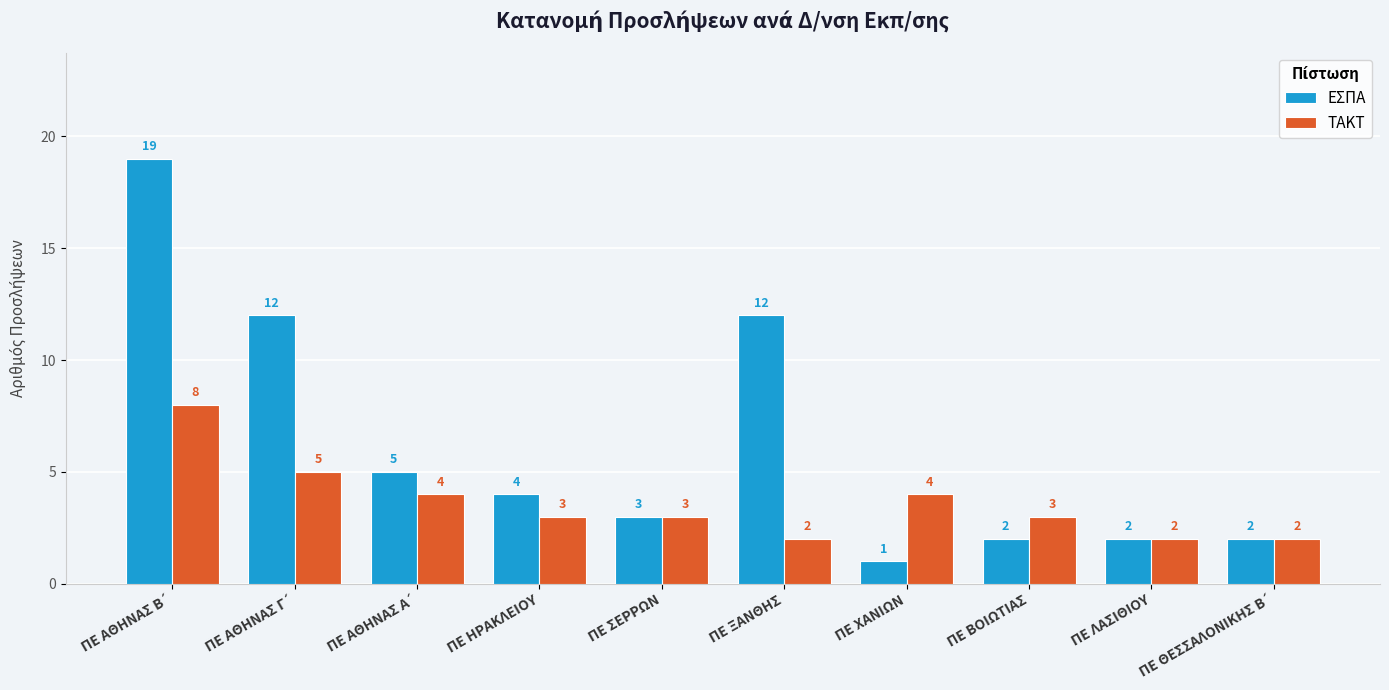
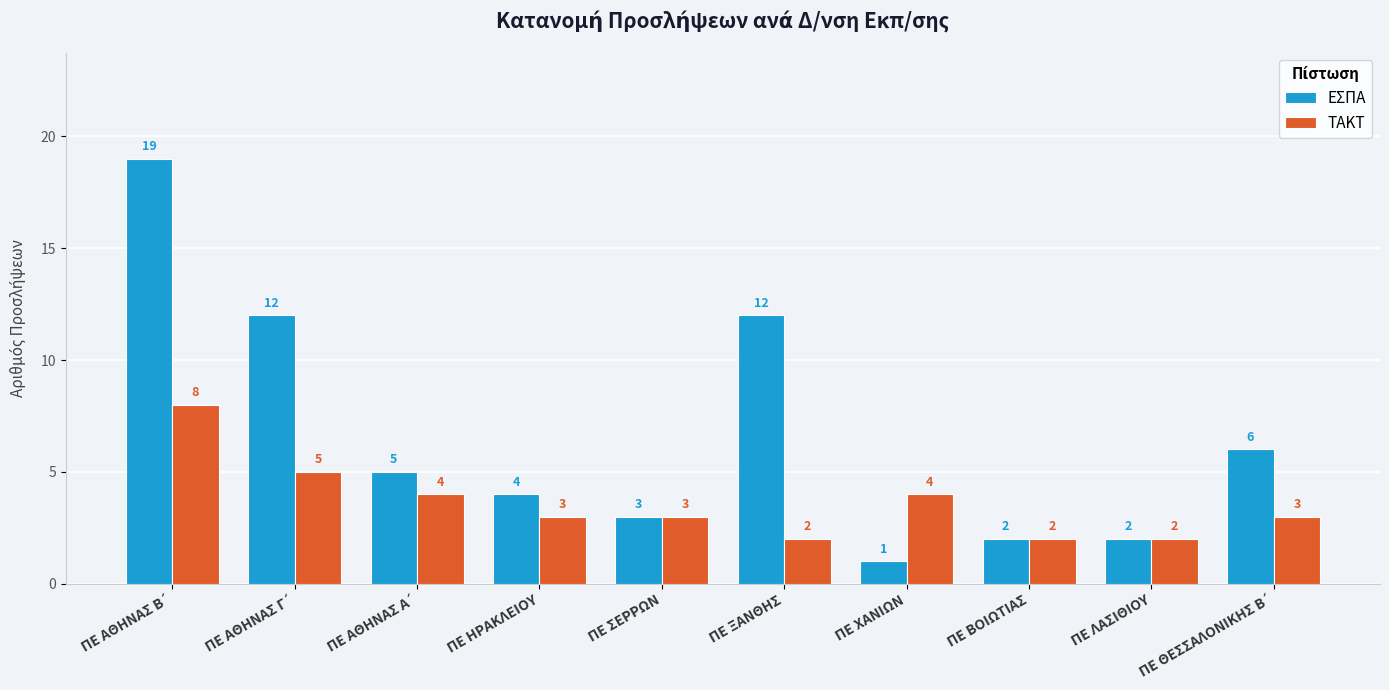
ΤΑΚΤ, ΠΕ ΒΟΙΩΤΙΑΣ: 3 -> 2
ΕΣΠΑ, ΠΕ ΘΕΣΣΑΛΟΝΙΚΗΣ Β΄: 2 -> 6
ΤΑΚΤ, ΠΕ ΘΕΣΣΑΛΟΝΙΚΗΣ Β΄: 2 -> 3
